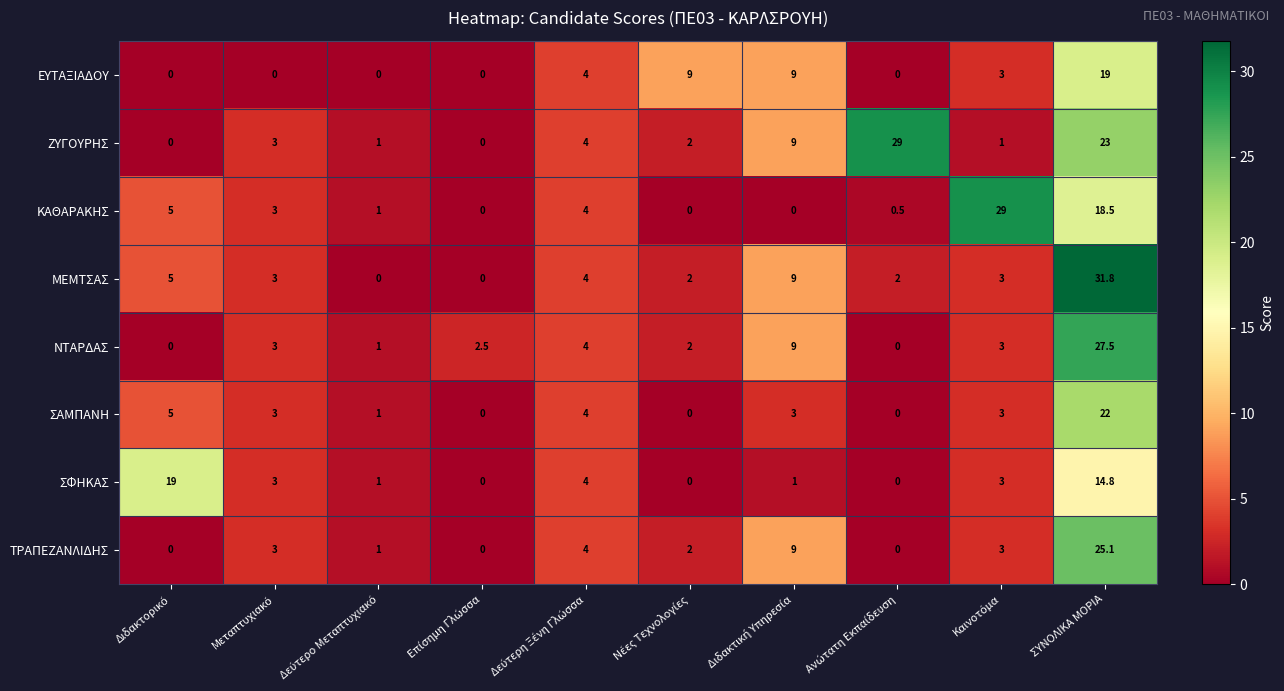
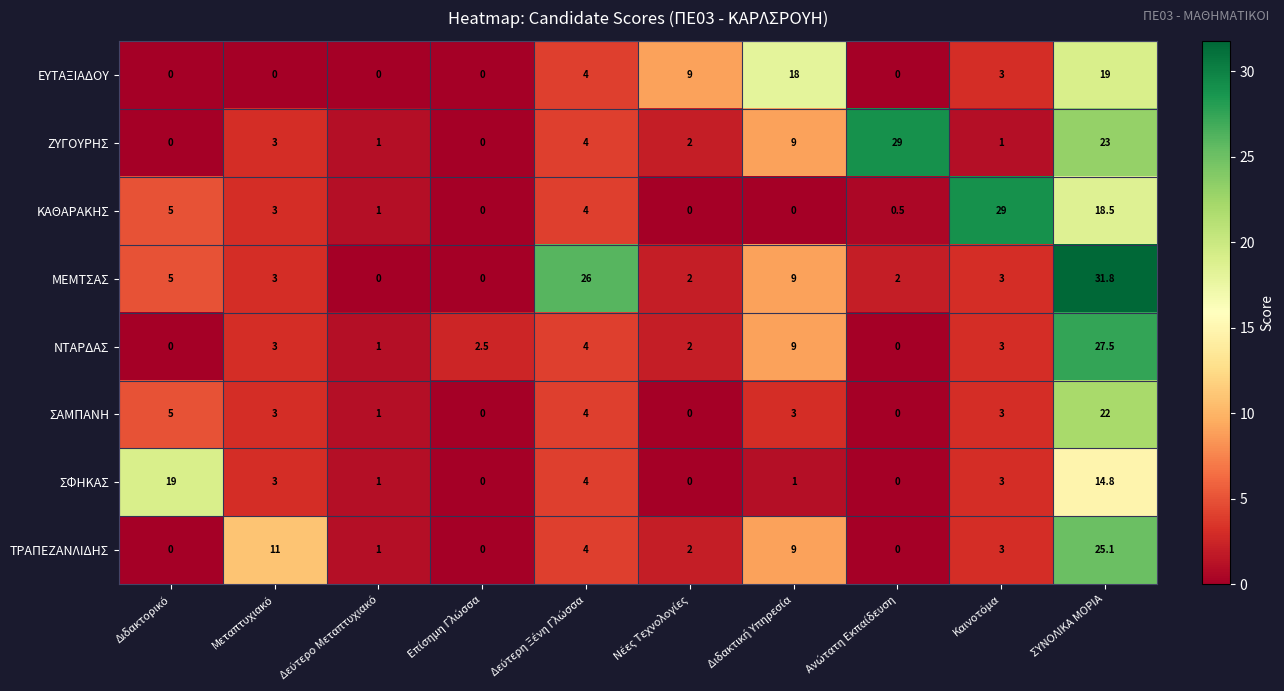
ΕΥΤΑΞΙΑΔΟΥ, Διδακτική Υπηρεσία: 9 -> 18
ΜΕΜΤΣΑΣ, Δεύτερη Ξένη Γλώσσα: 4 -> 26
ΤΡΑΠΕΖΑΝΛΙΔΗΣ, Μεταπτυχιακό: 3 -> 11
